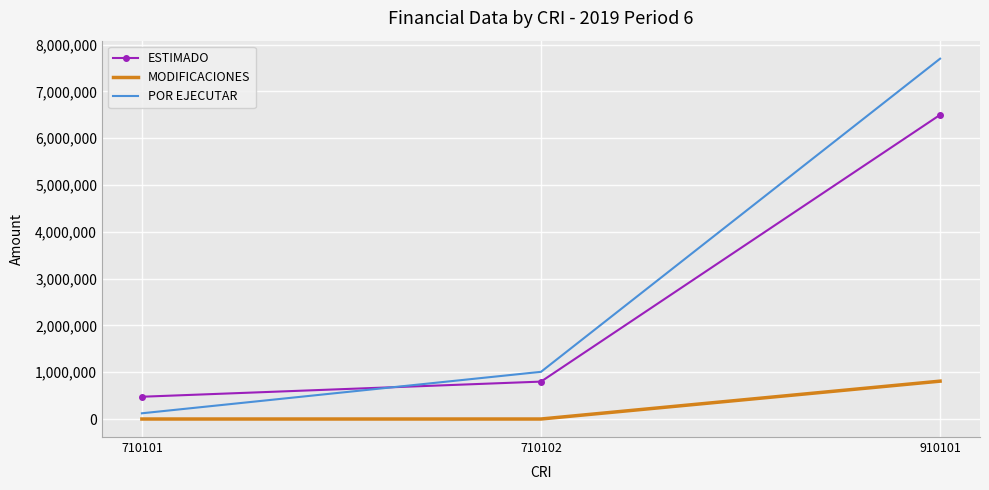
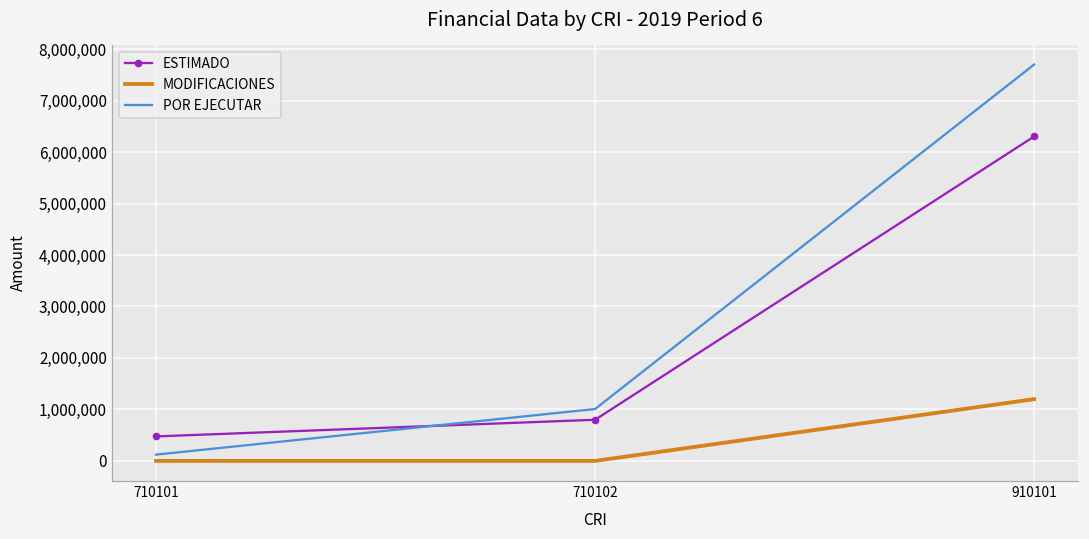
ESTIMADO, 910101: 6,500,000 -> 6,300,000
MODIFICACIONES, 910101: 800,000 -> 1,200,000
